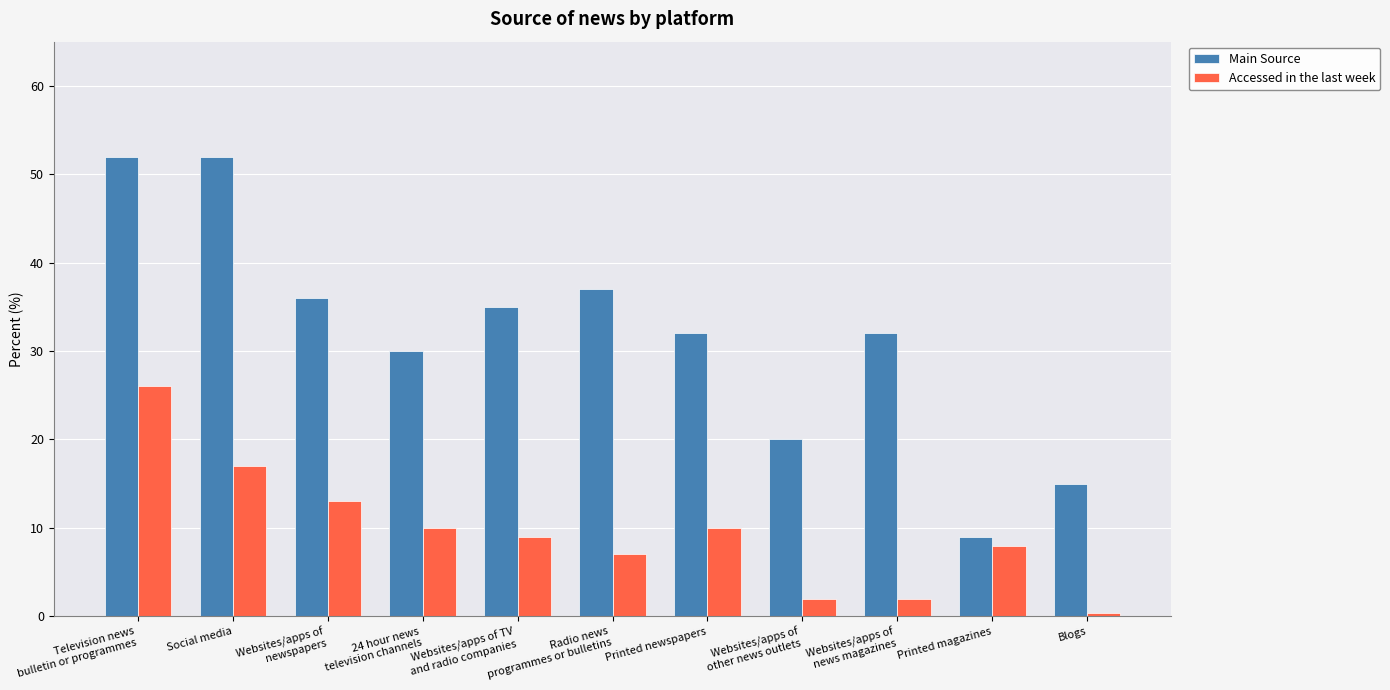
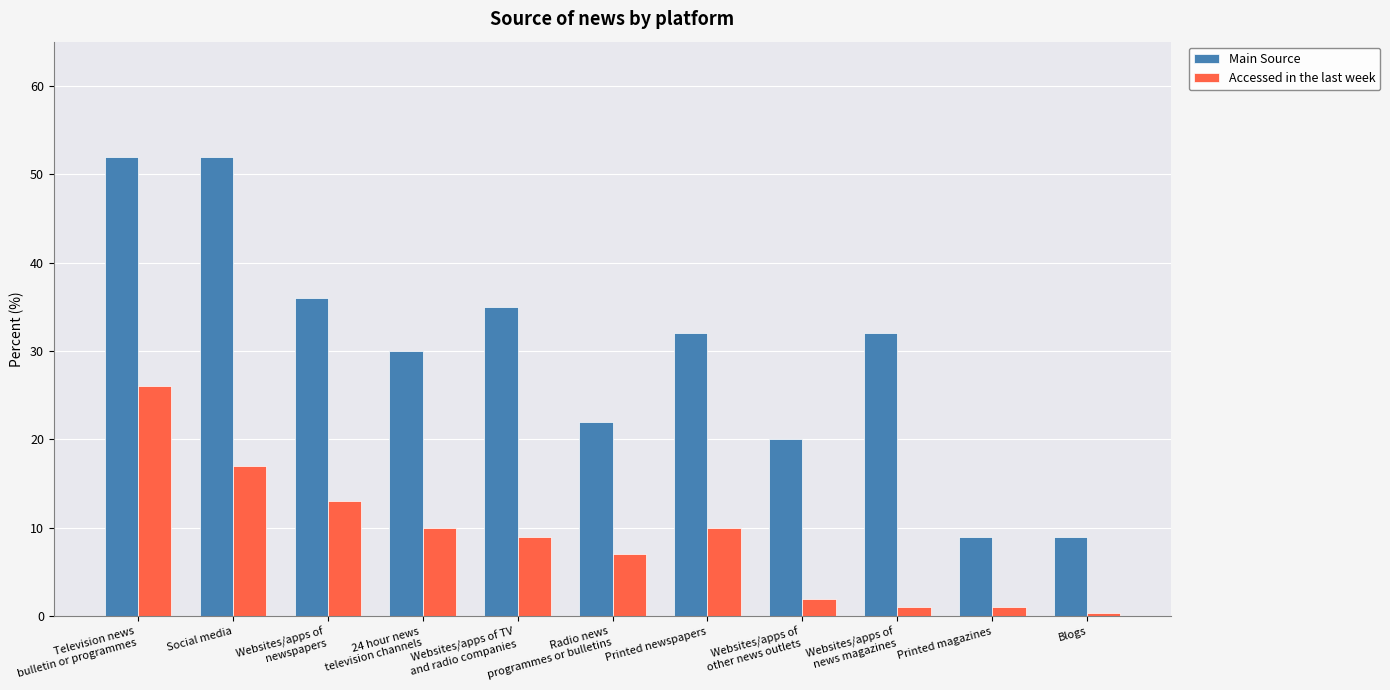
Main Source, Radio news programmes or bulletins: 37 -> 22
Accessed in the last week, Websites/apps of news magazines: 2 -> 1
Accessed in the last week, Printed magazines: 8 -> 1
Main Source, Blogs: 15 -> 9
